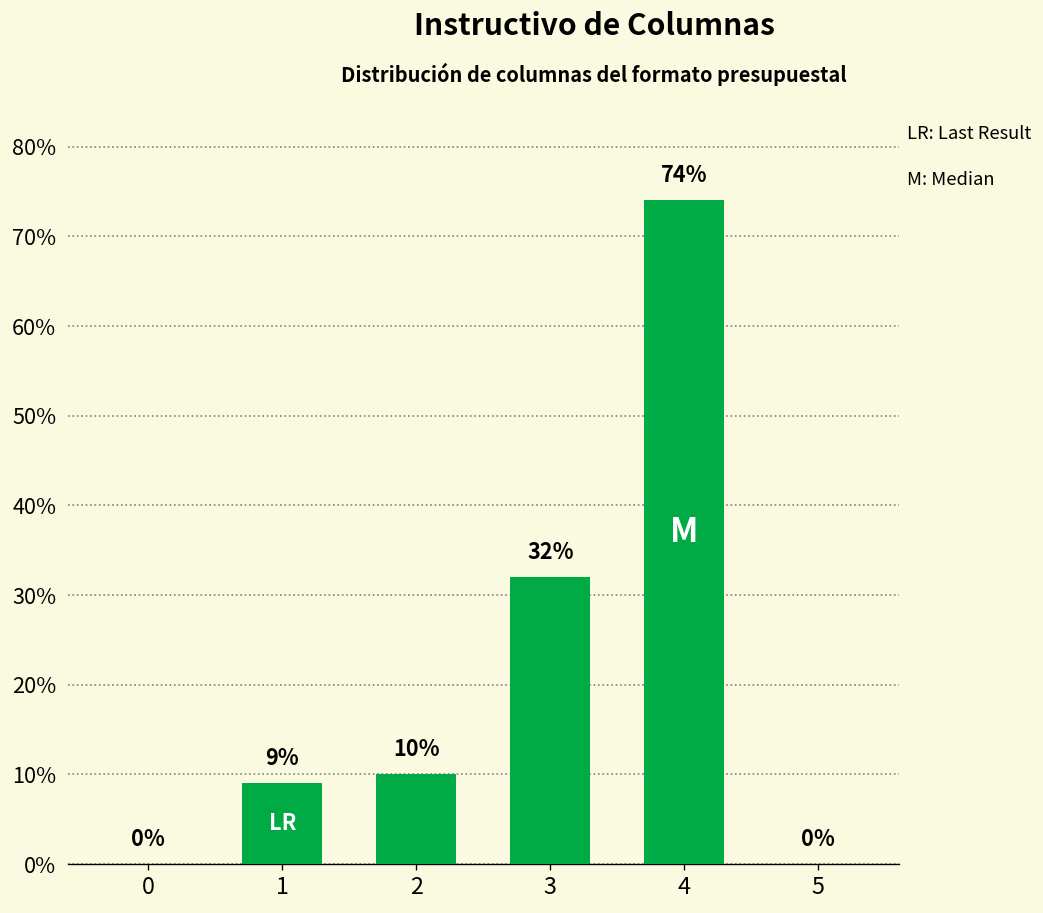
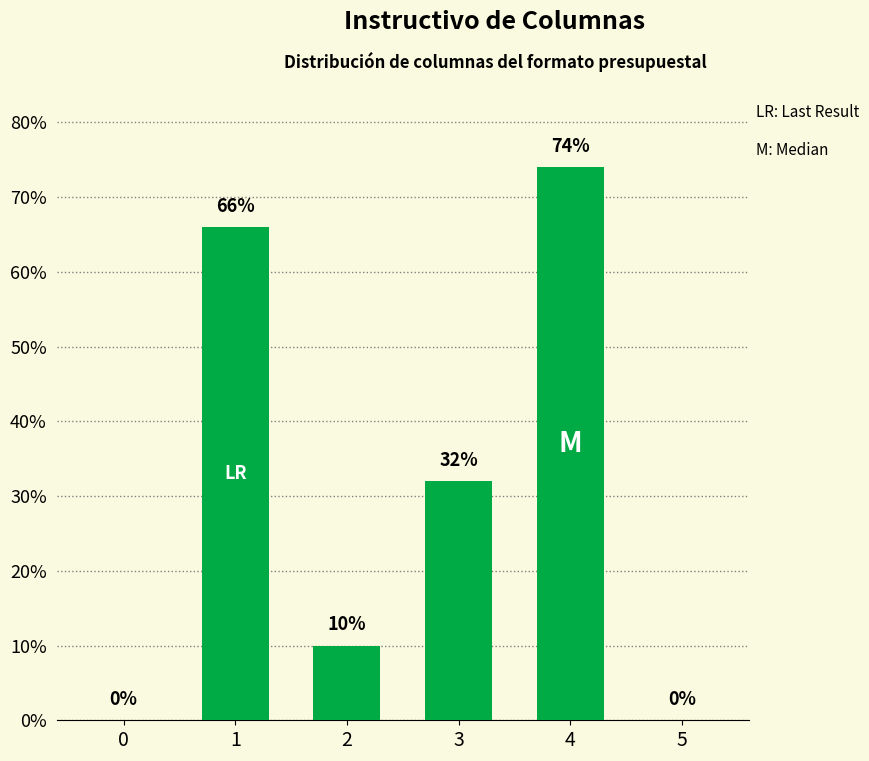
1: 9% -> 66%
